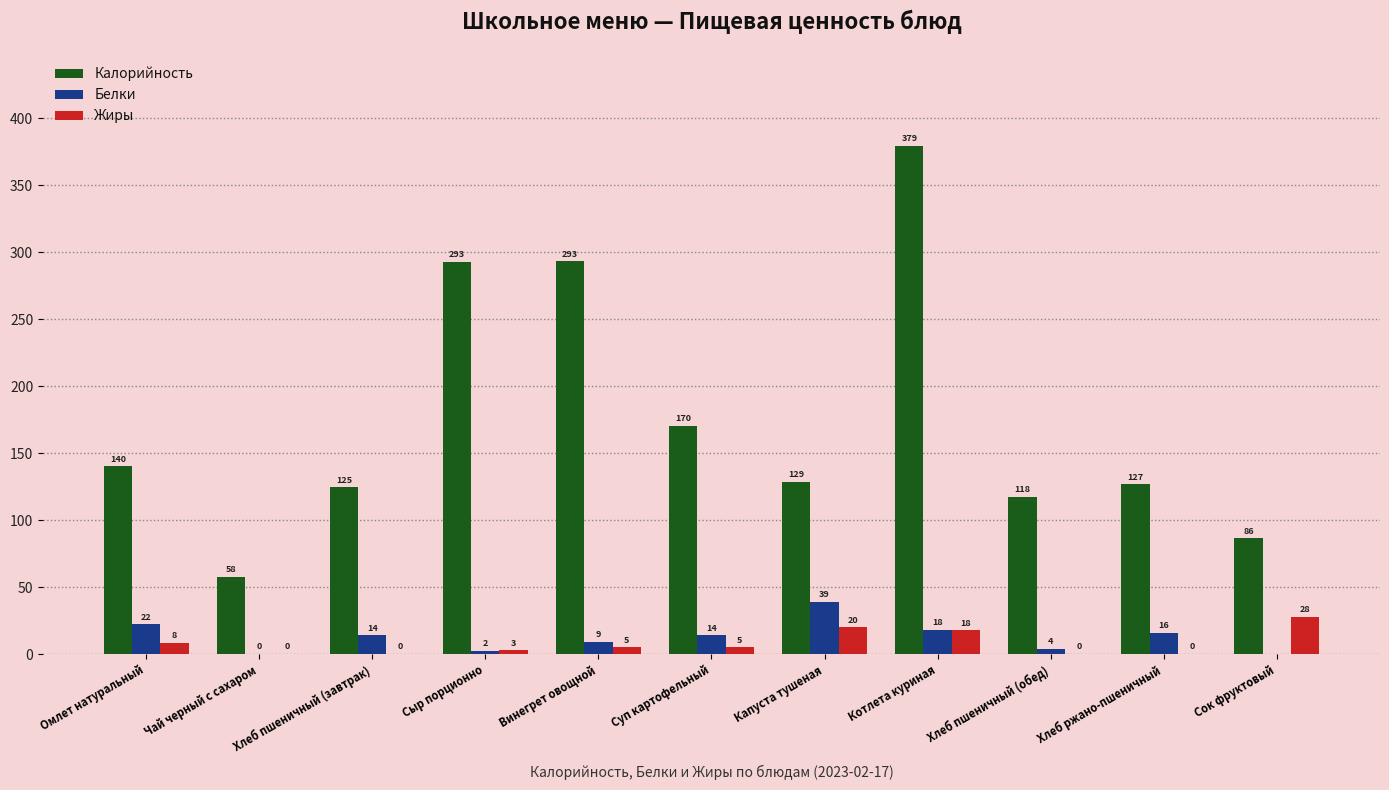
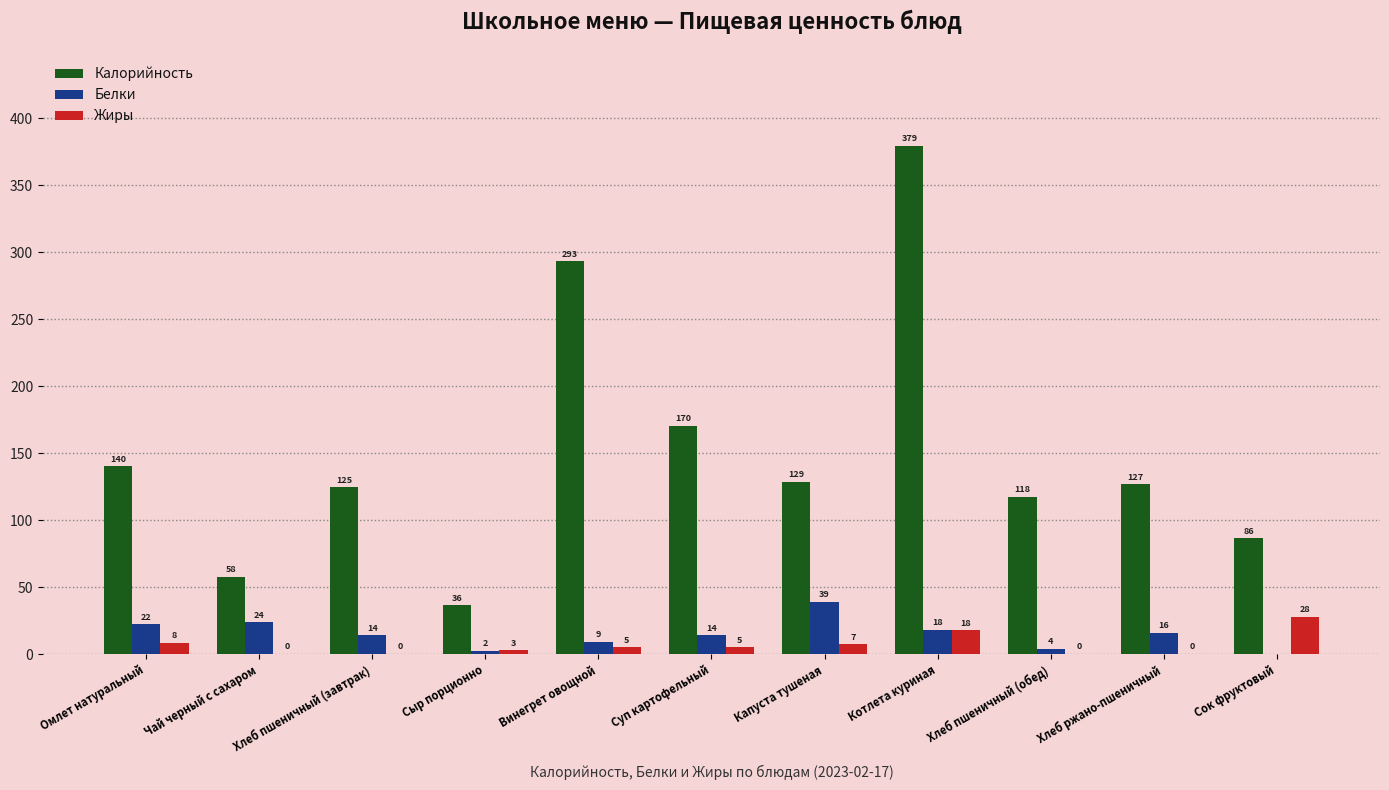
Белки, Чай черный с сахаром: 0 -> 24
Калорийность, Сыр порционно: 293 -> 36
Жиры, Капуста тушеная: 20 -> 7
